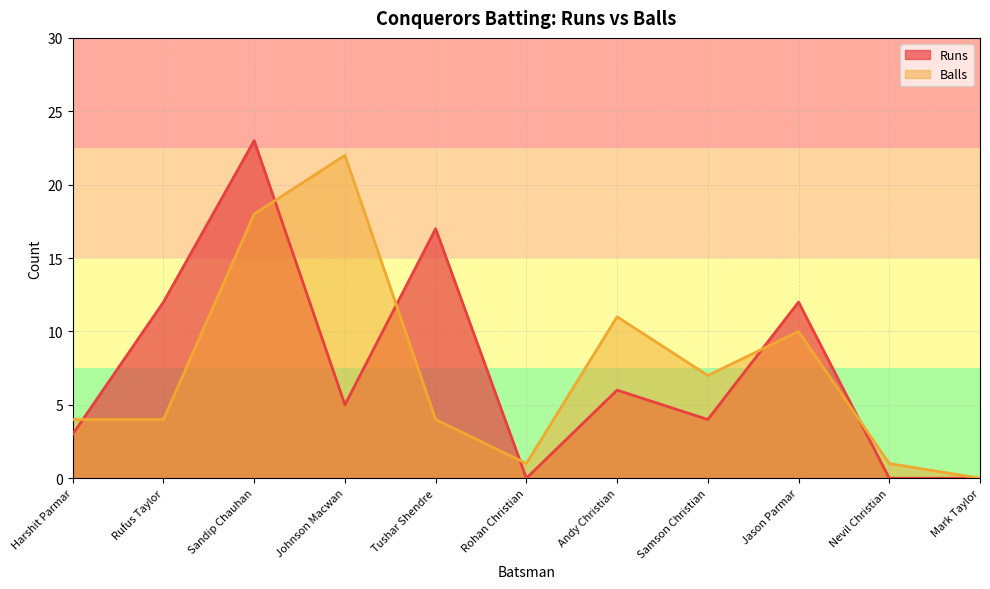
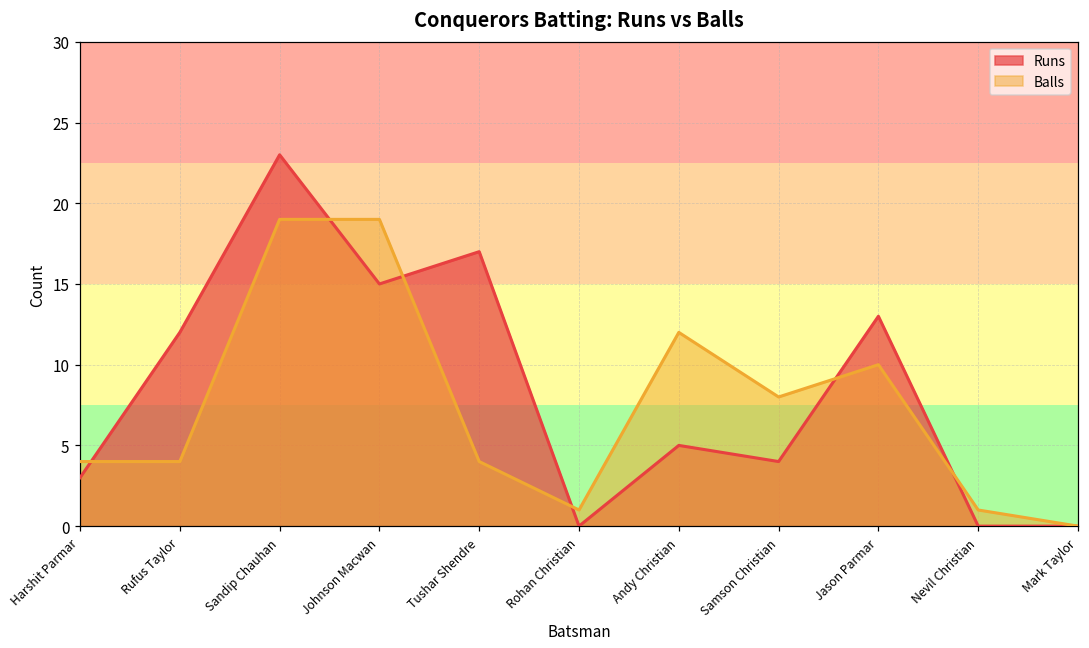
Balls, Sandip Chauhan: 18 -> 19
Runs, Johnson Macwan: 5 -> 15
Balls, Johnson Macwan: 22 -> 19
Runs, Andy Christian: 6 -> 5
Balls, Andy Christian: 11 -> 12
Balls, Samson Christian: 7 -> 8
Runs, Jason Parmar: 12 -> 13
